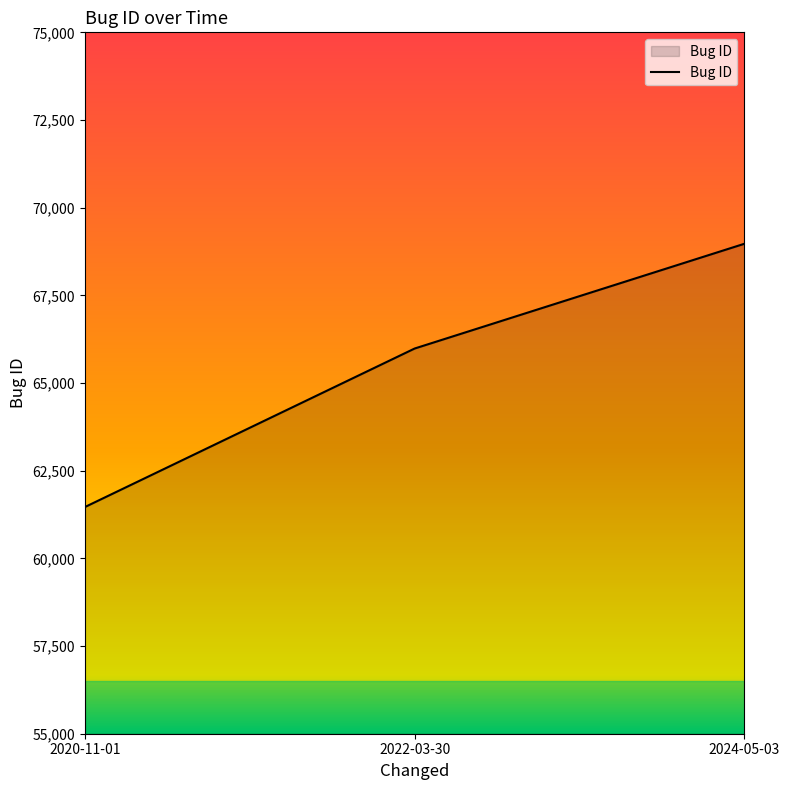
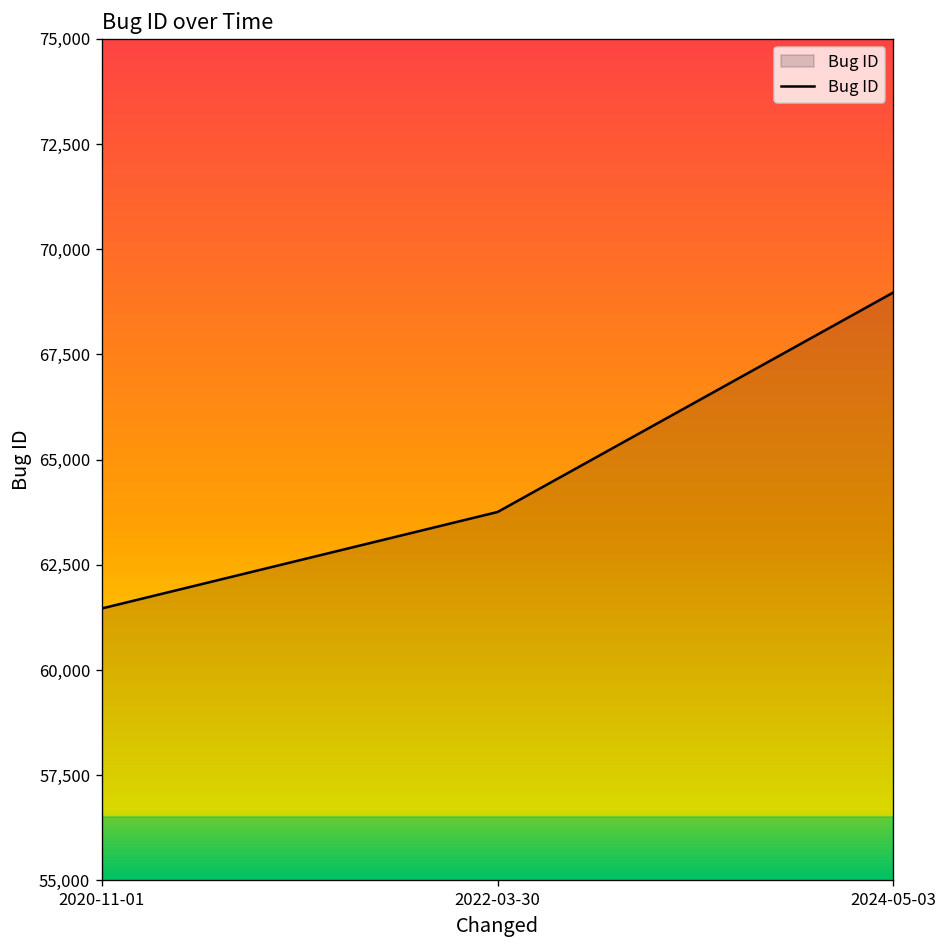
2022-03-30: 66,000 -> 63,800
